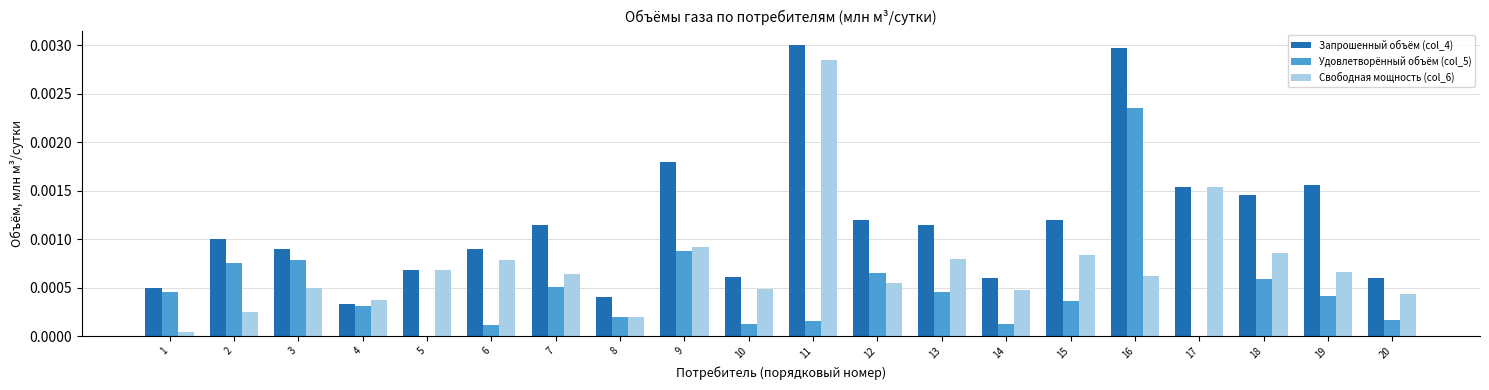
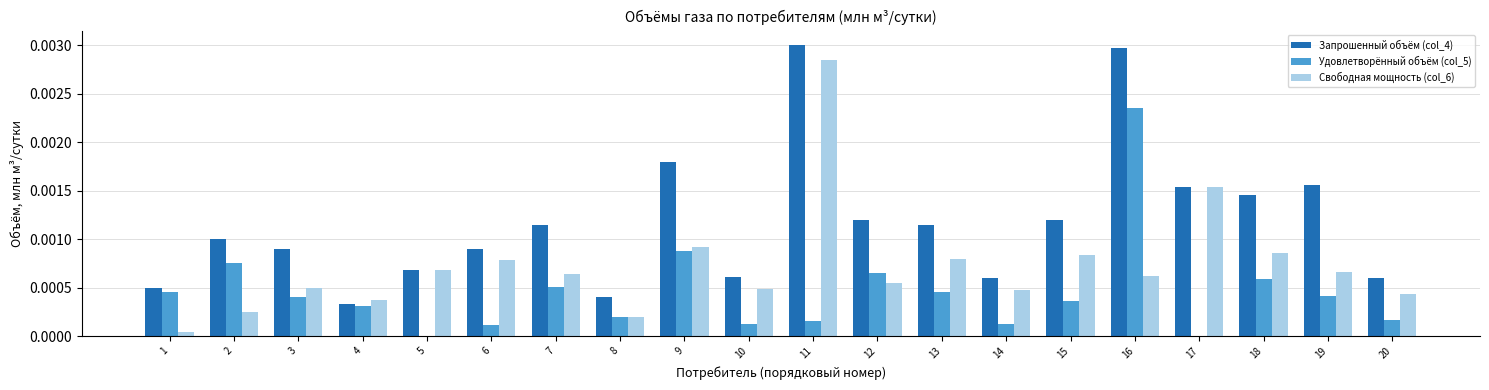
Удовлетворённый объём (col_5), 3: 0.0008 -> 0.0004
